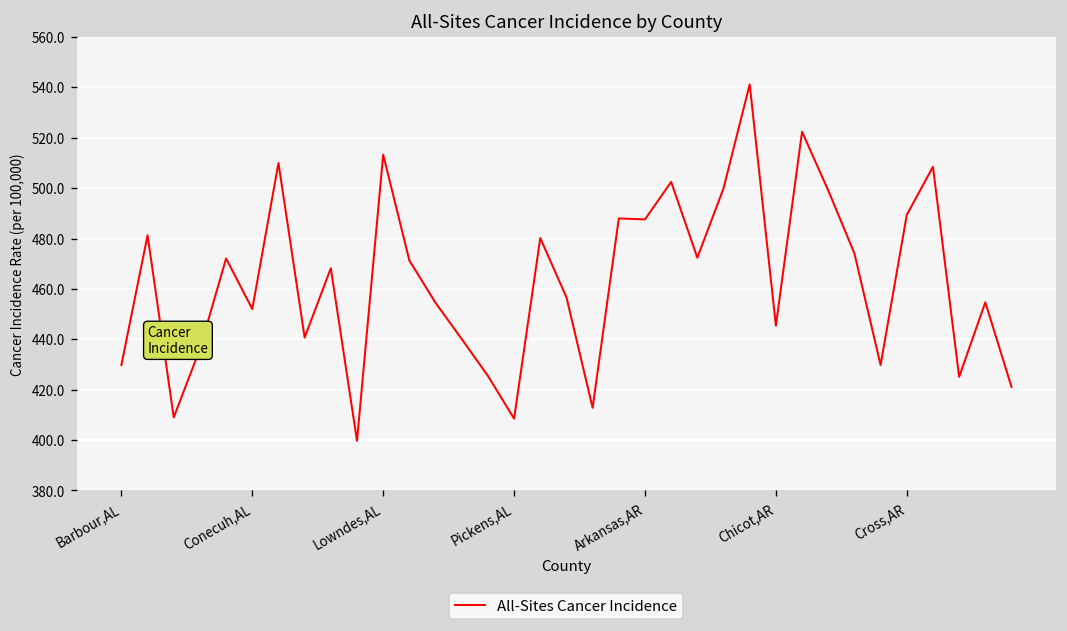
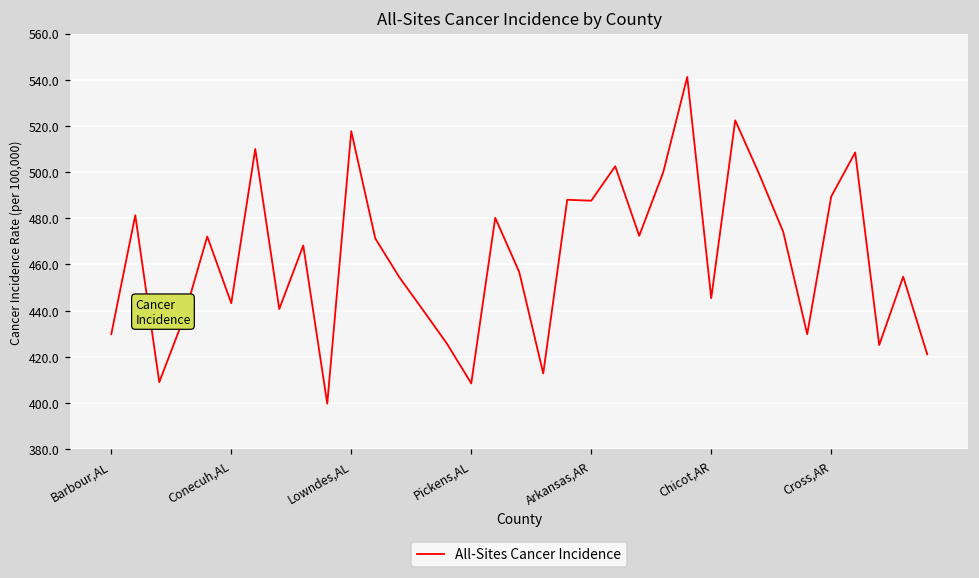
Conecuh,AL: 452 -> 443
Lowndes,AL: 513 -> 518
